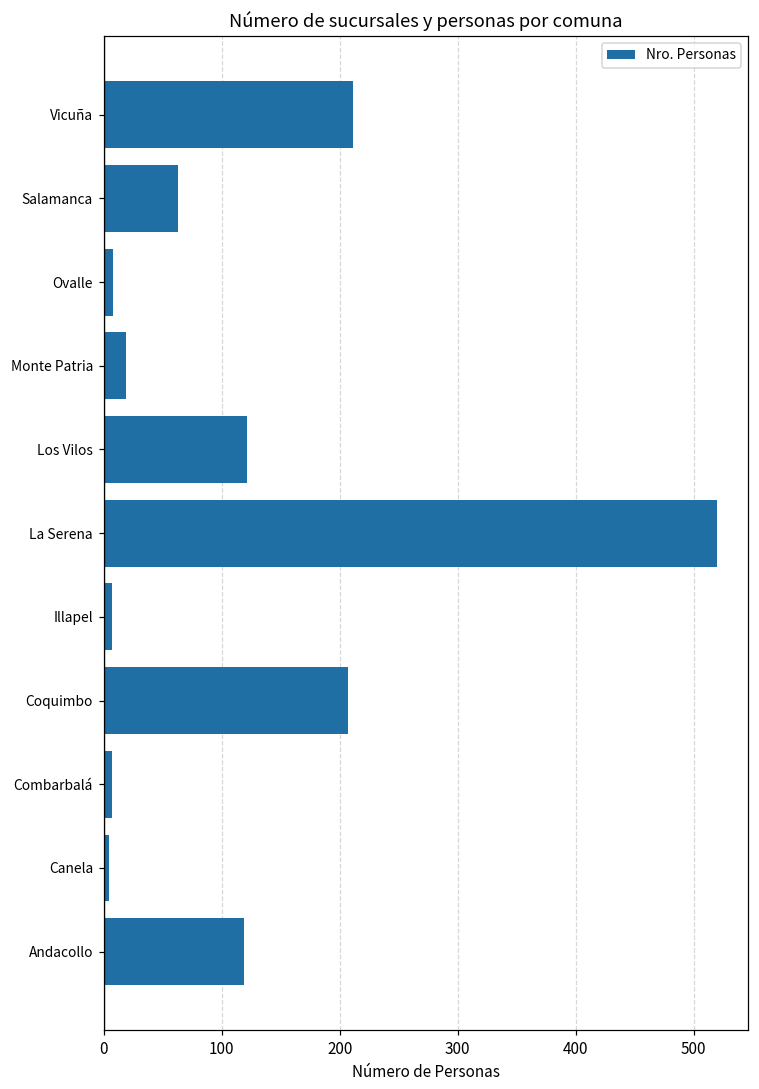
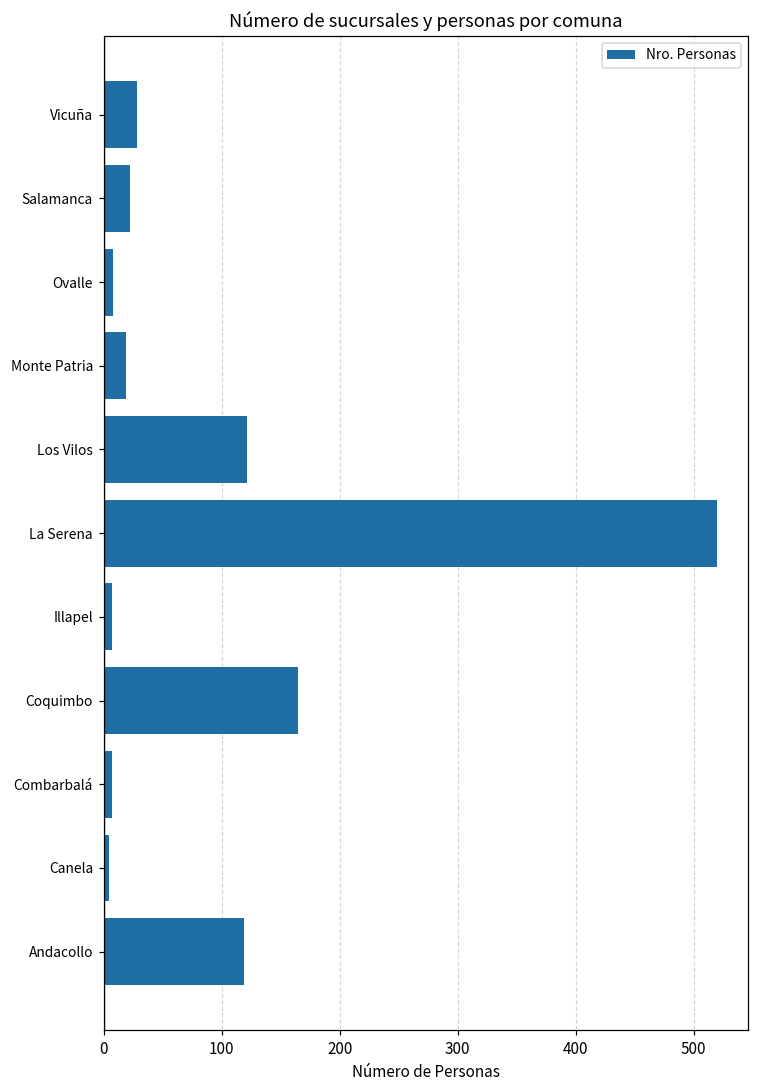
Vicuña: 211 -> 28
Salamanca: 63 -> 22
Coquimbo: 207 -> 165
